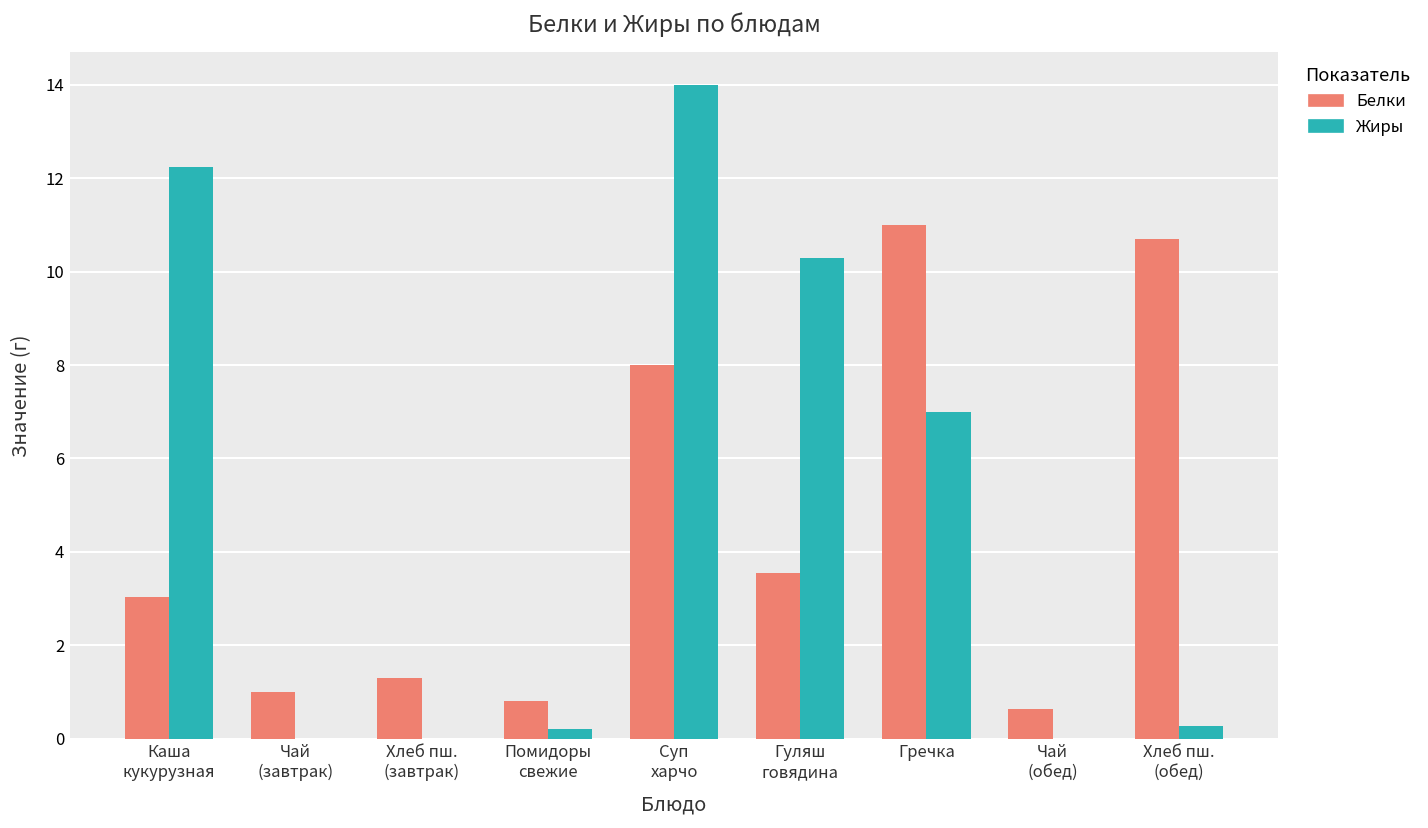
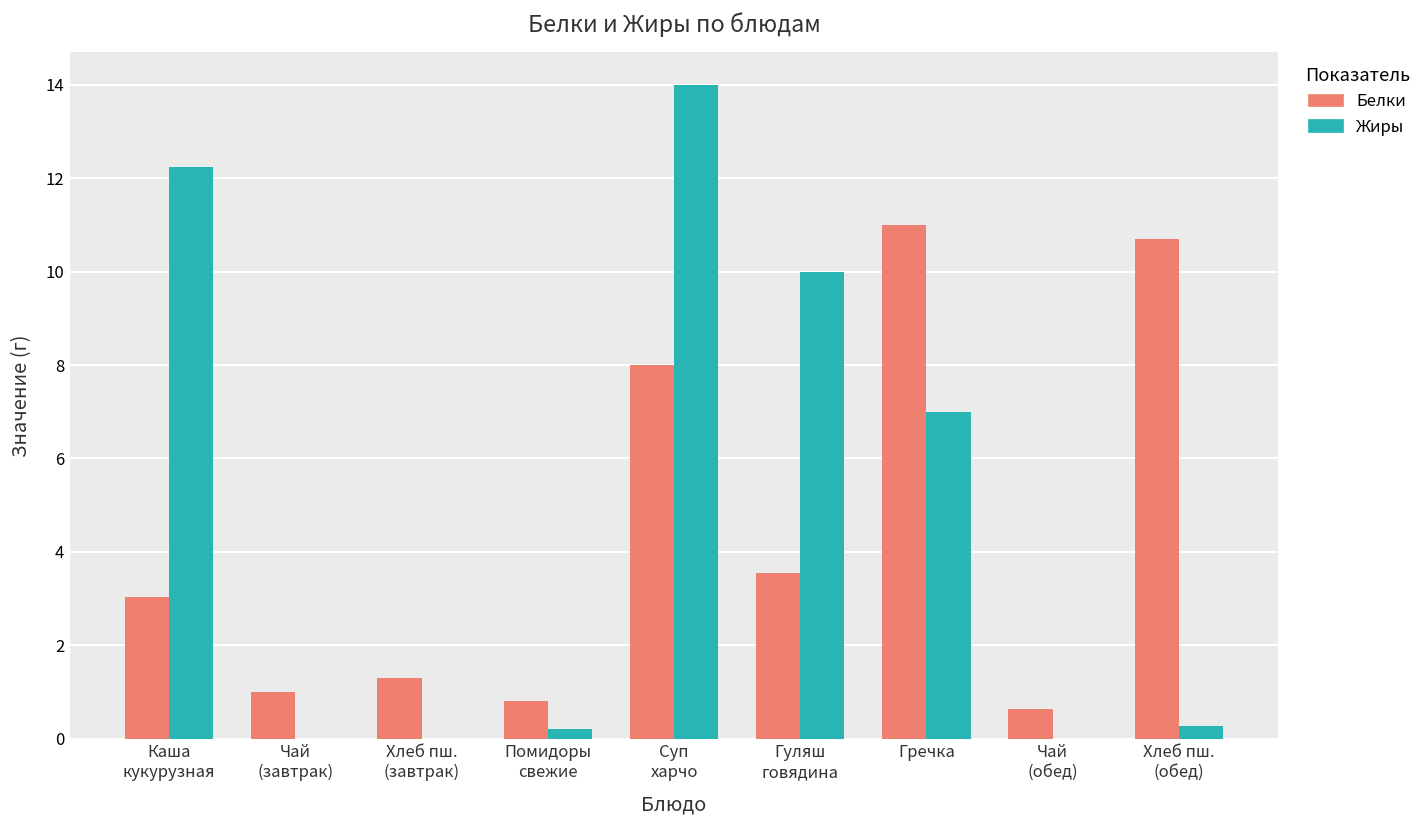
Жиры, Гуляш говядина: 10.3 -> 10.0
